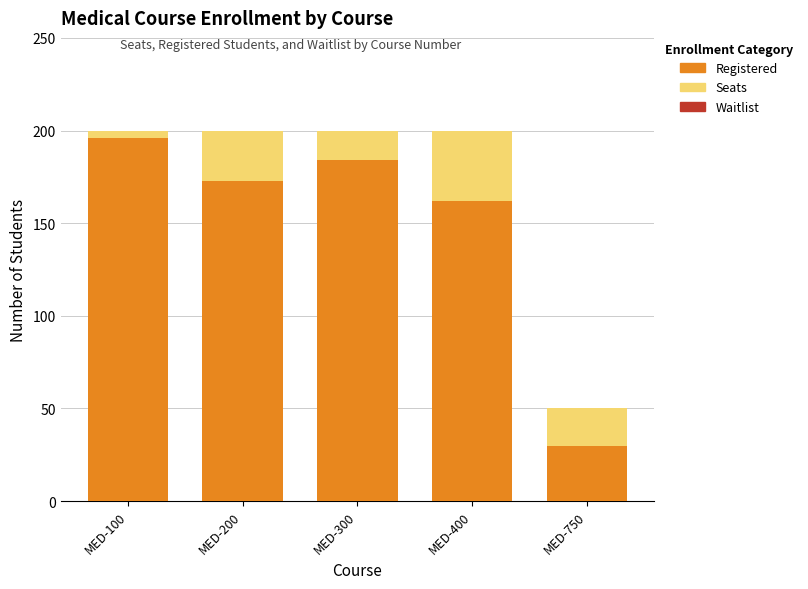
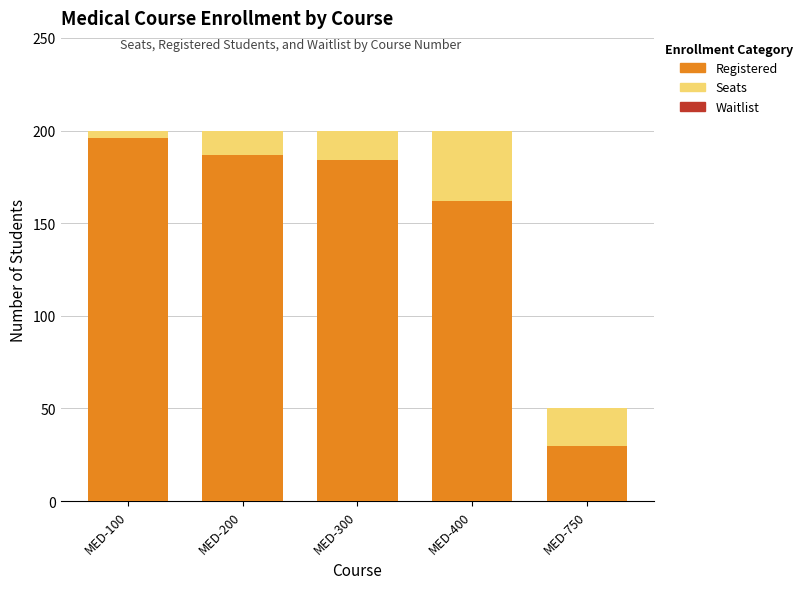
Registered, MED-200: 173 -> 187
